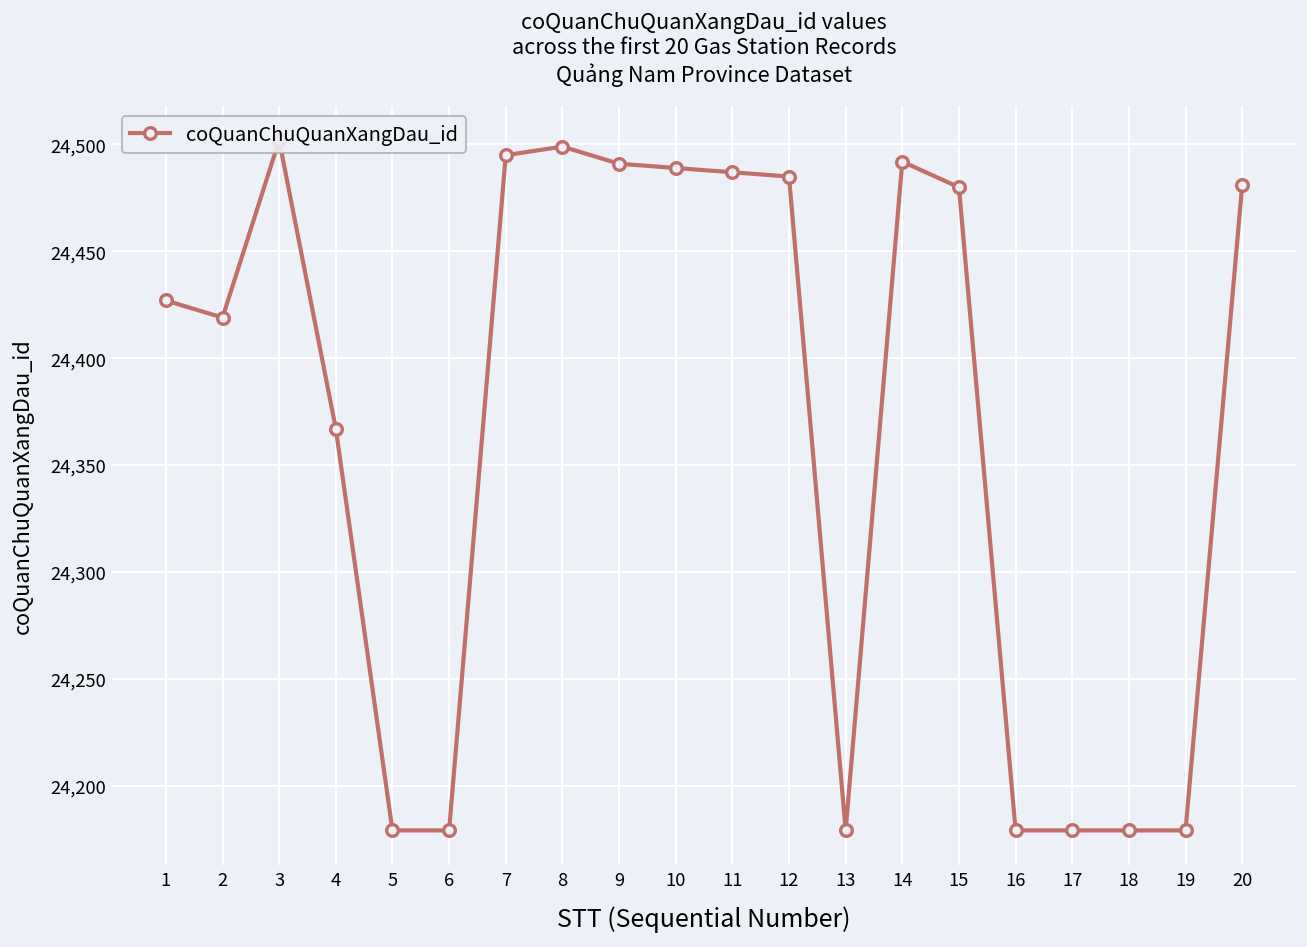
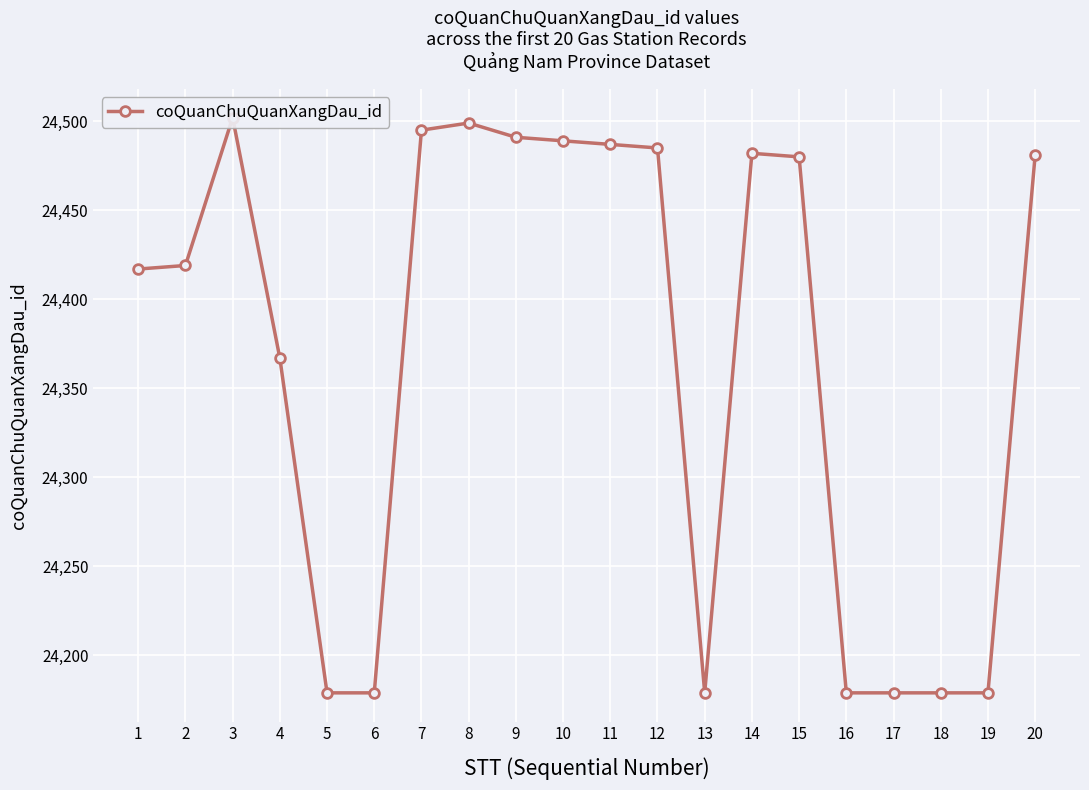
1: 24,427 -> 24,417
14: 24,492 -> 24,482
